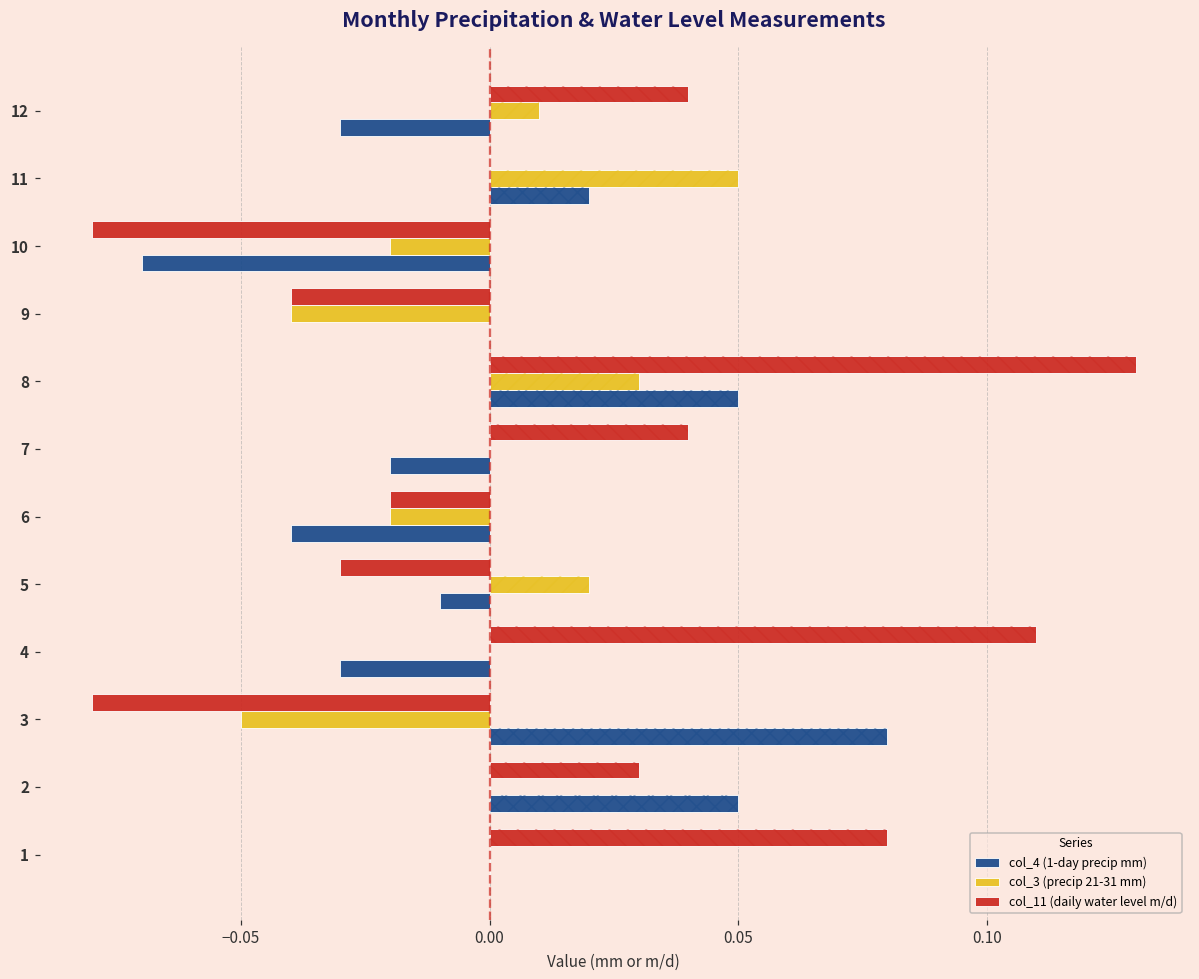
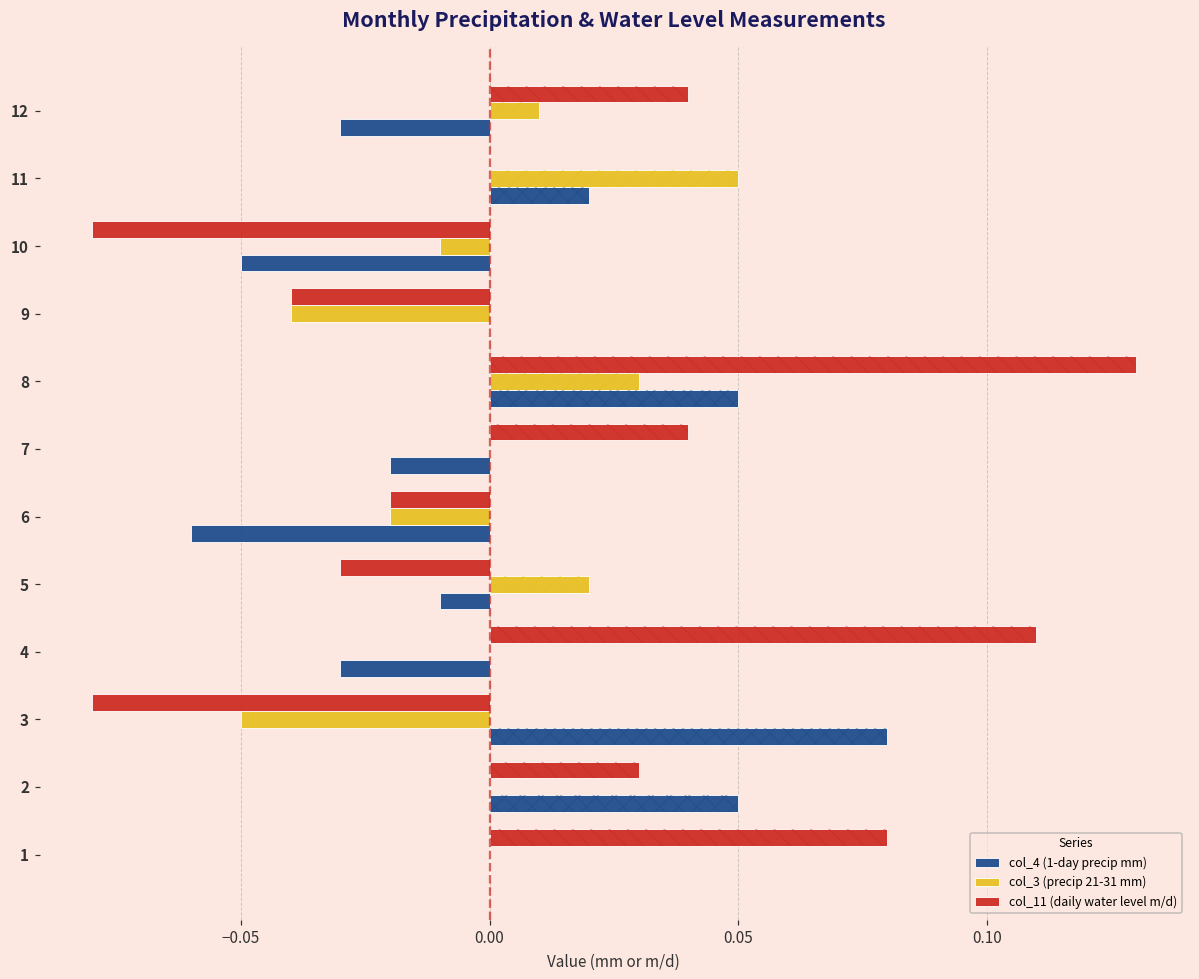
col_3 (precip 21-31 mm), 10: -0.02 -> -0.01
col_4 (1-day precip mm), 10: -0.07 -> -0.05
col_4 (1-day precip mm), 6: -0.04 -> -0.06
